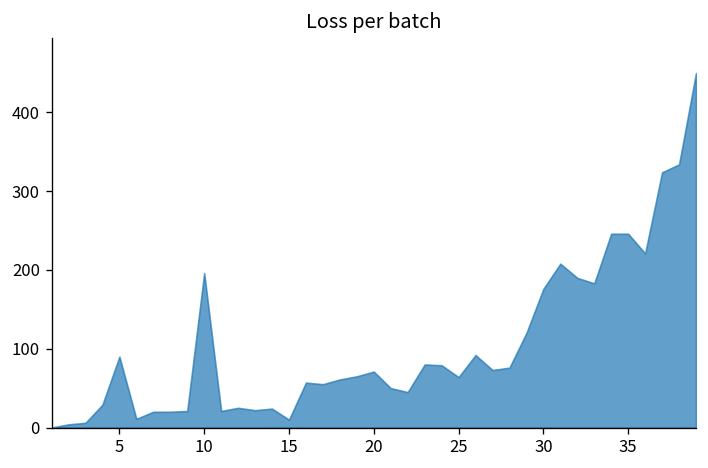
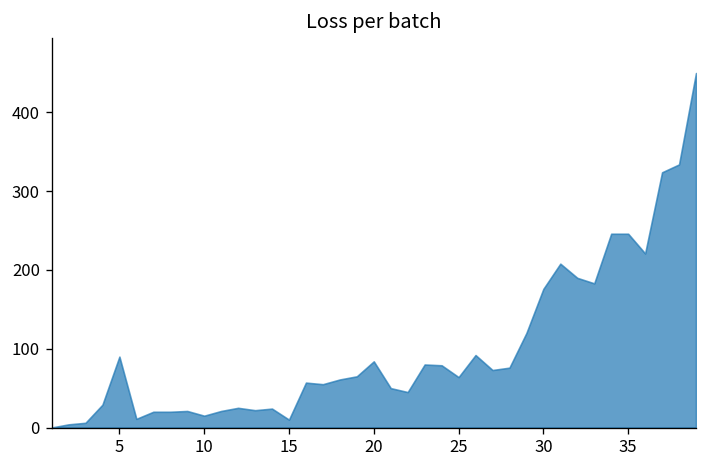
10: 200 -> 20
20: 70 -> 80
